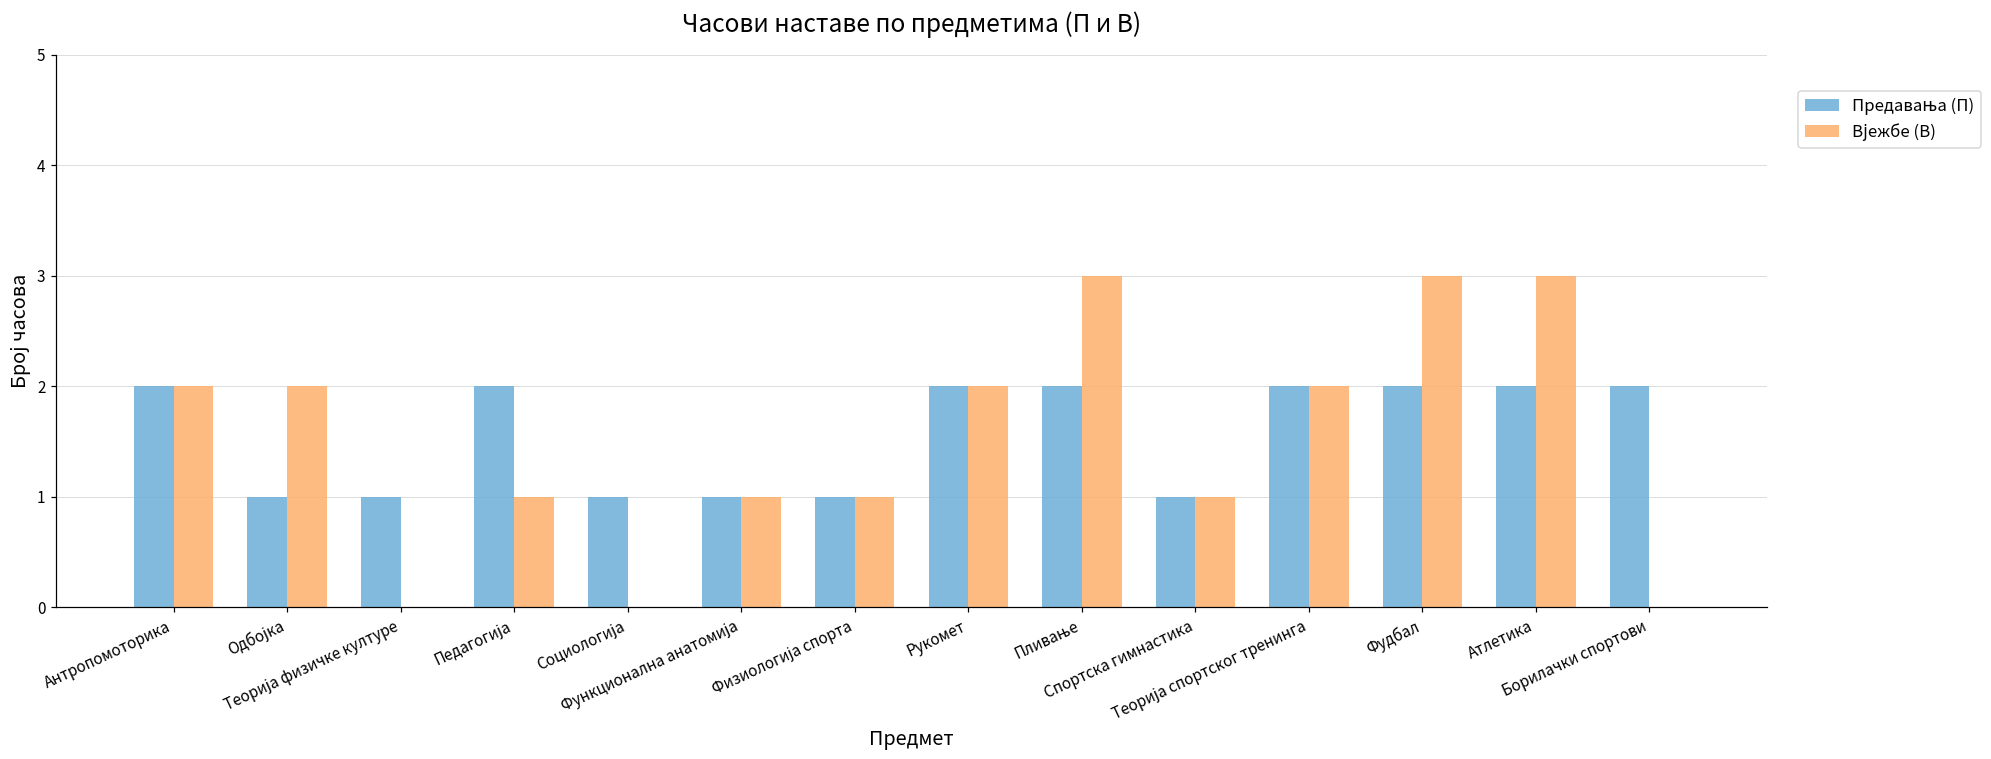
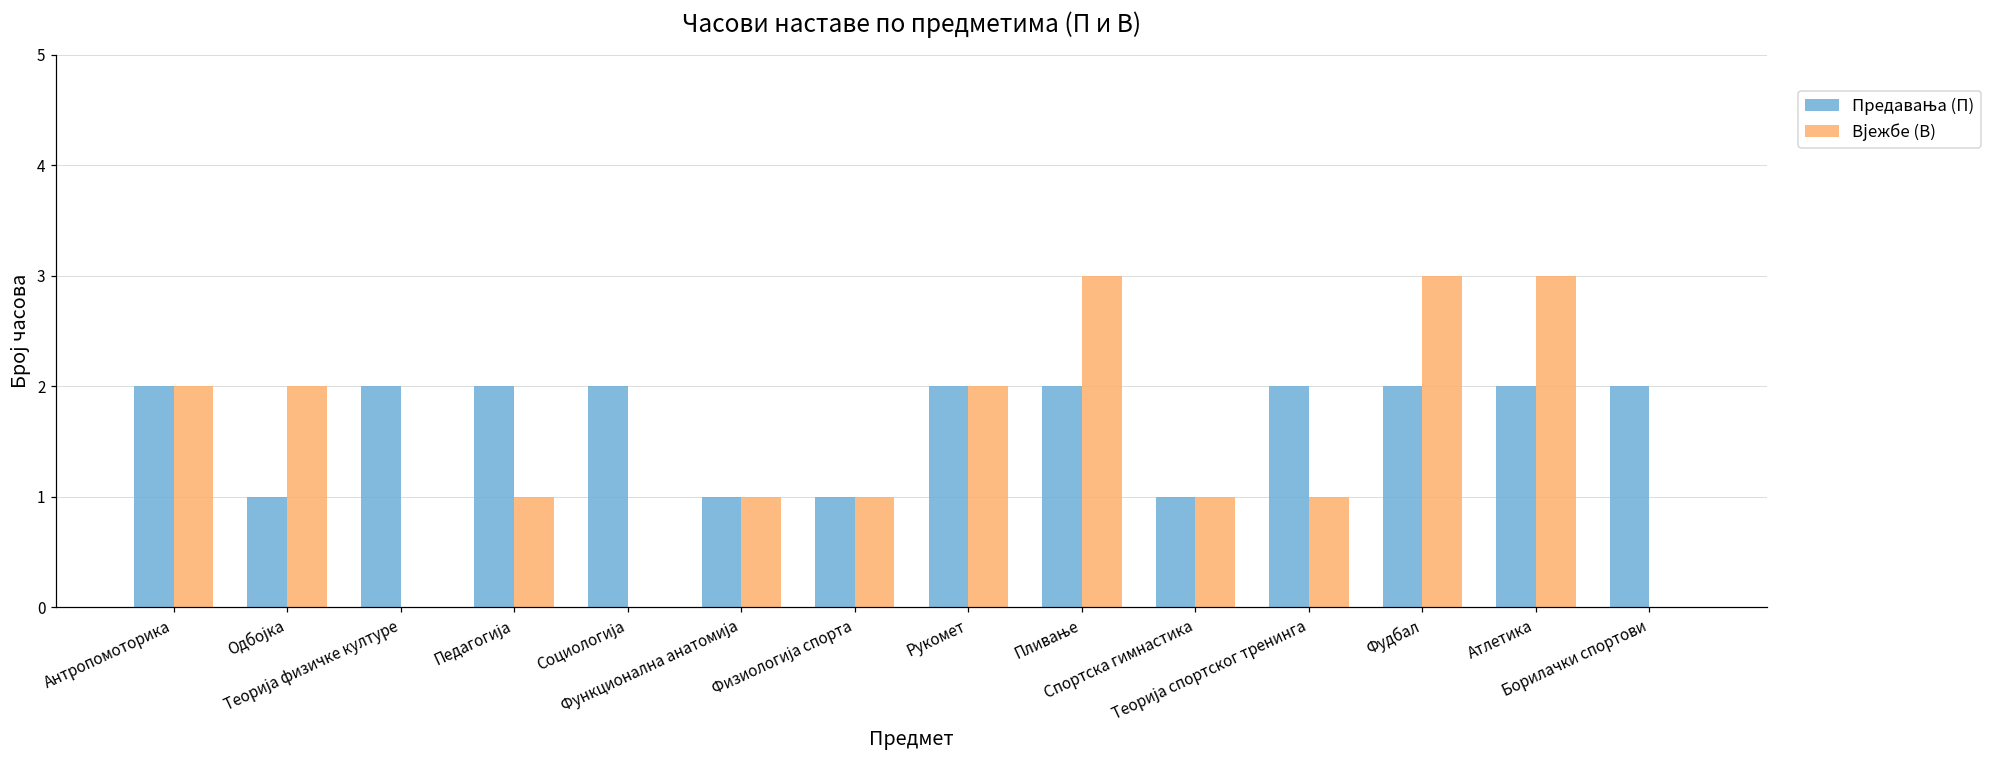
Предавања (П), Теорија физичке културе: 1 -> 2
Предавања (П), Социологија: 1 -> 2
Вјежбе (В), Теорија спортског тренинга: 2 -> 1
